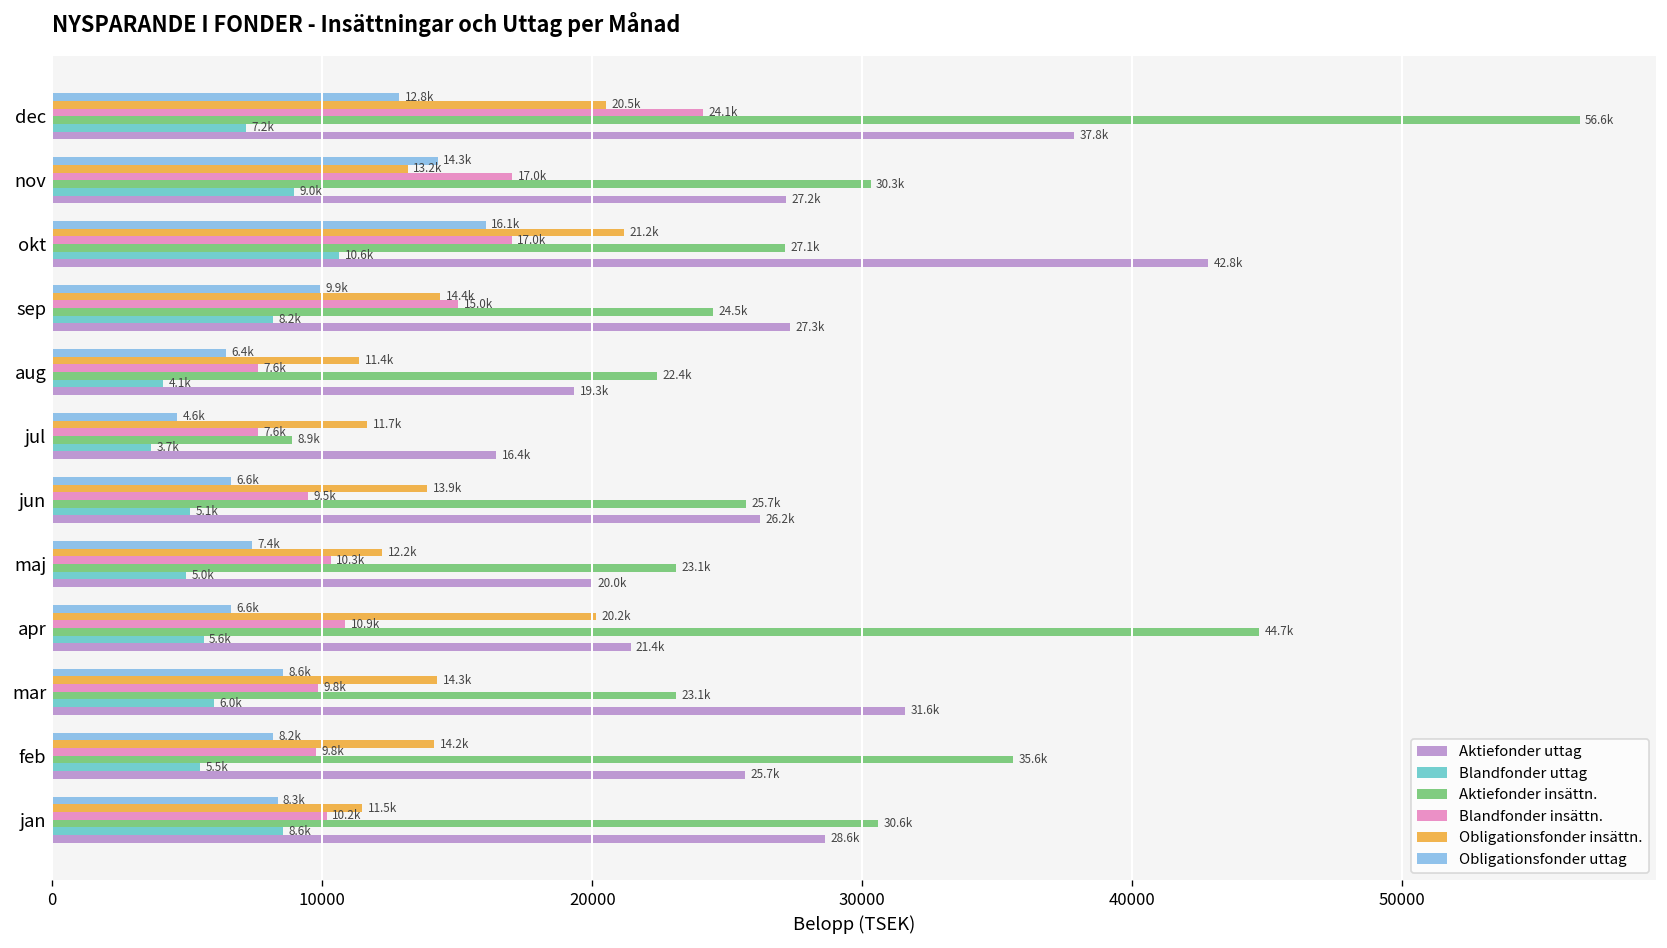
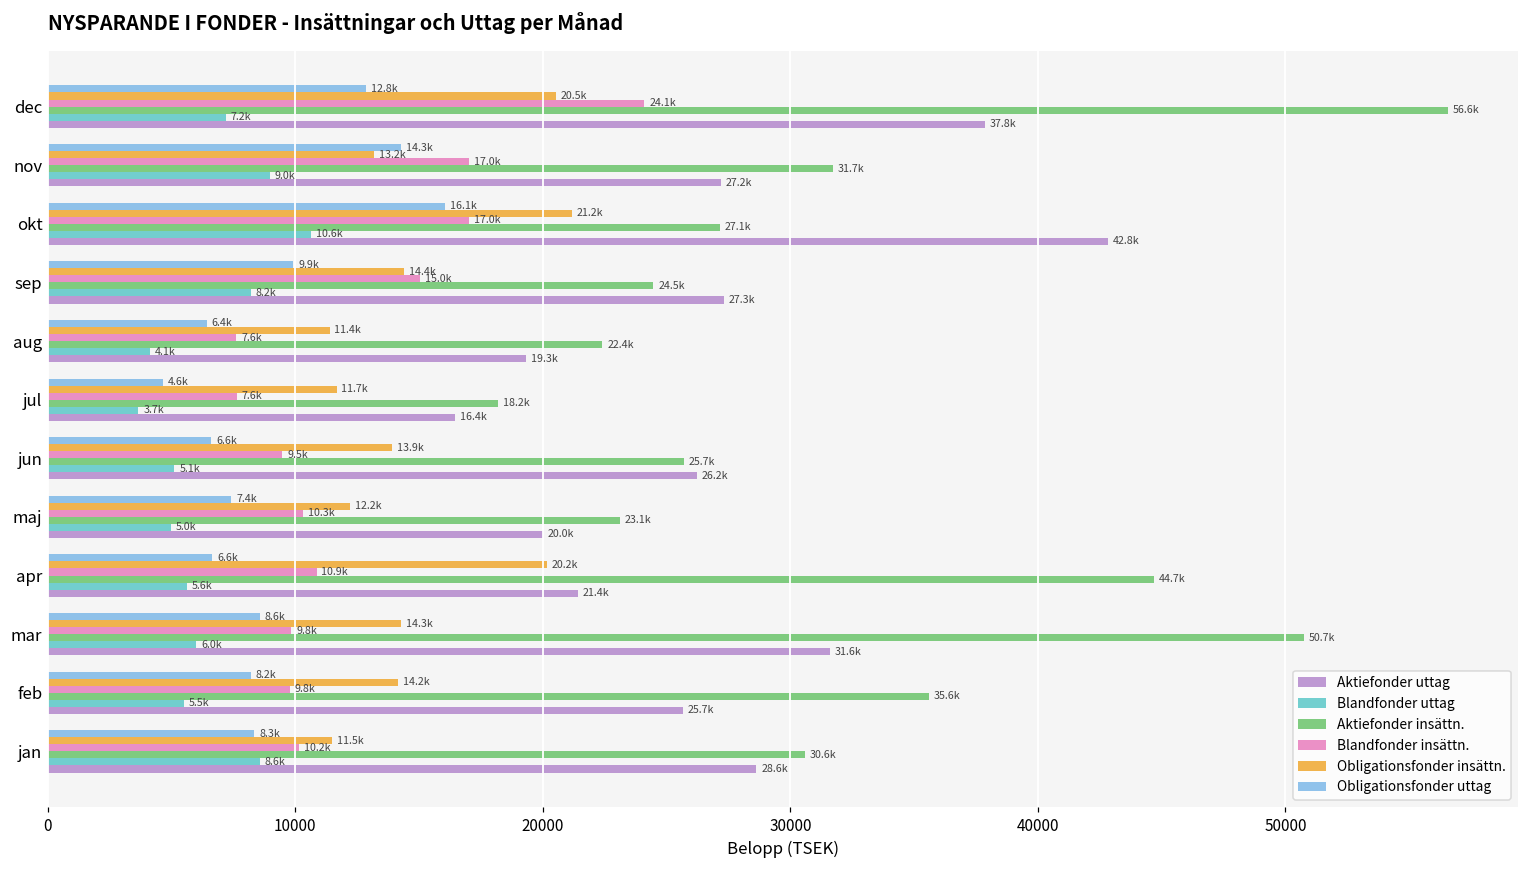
Aktiefonder insättn., nov: 30.3k -> 31.7k
Aktiefonder insättn., jul: 8.9k -> 18.2k
Aktiefonder insättn., mar: 23.1k -> 50.7k
